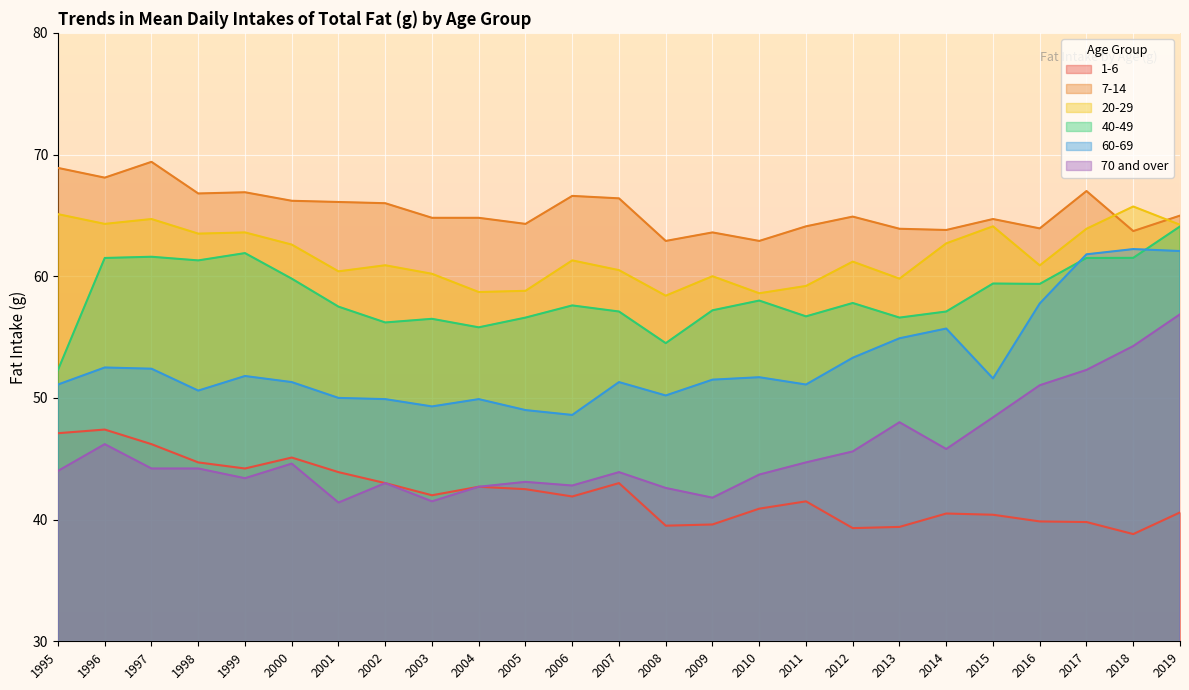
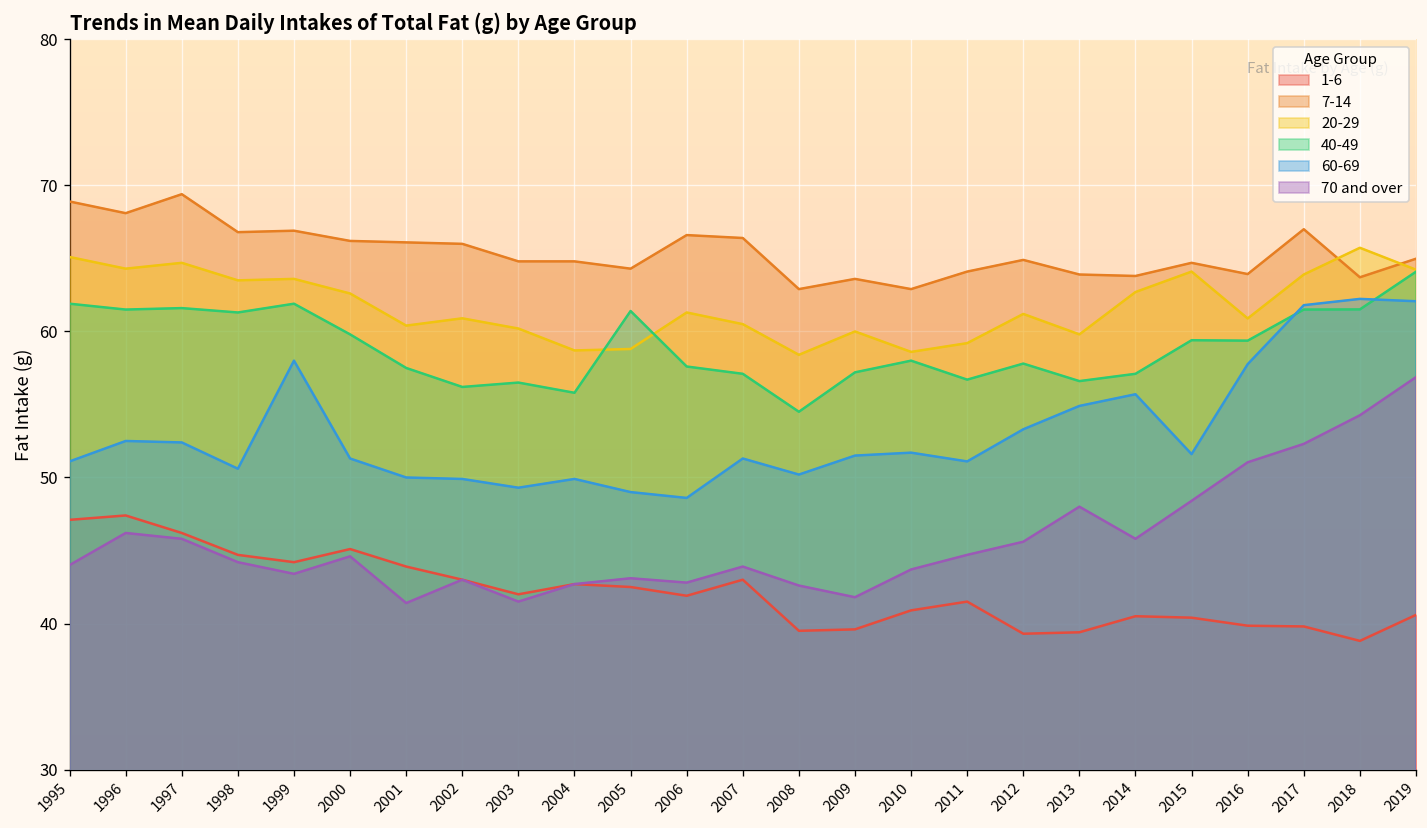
40-49, 1995: 52.3 -> 61.9
70 and over, 1997: 44.2 -> 45.8
60-69, 1999: 51.8 -> 58.0
40-49, 2005: 56.6 -> 61.4
